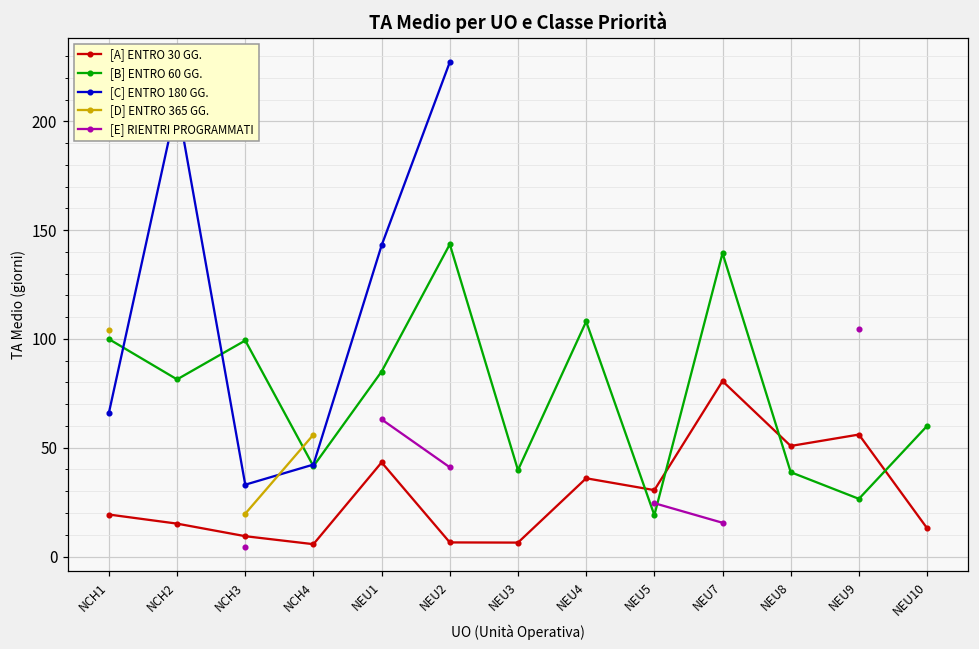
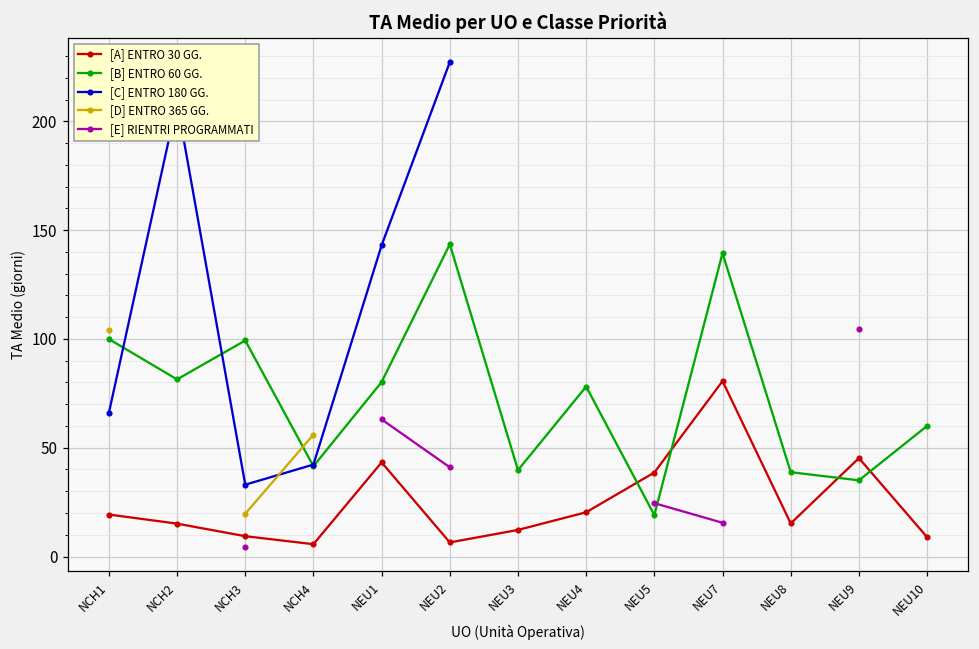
[B] ENTRO 60 GG., NEU1: 85 -> 80
[A] ENTRO 30 GG., NEU3: 6 -> 12
[A] ENTRO 30 GG., NEU4: 36 -> 20
[B] ENTRO 60 GG., NEU4: 108 -> 78
[A] ENTRO 30 GG., NEU5: 31 -> 39
[A] ENTRO 30 GG., NEU8: 51 -> 15
[A] ENTRO 30 GG., NEU9: 56 -> 45
[B] ENTRO 60 GG., NEU9: 27 -> 35
[A] ENTRO 30 GG., NEU10: 13 -> 9
